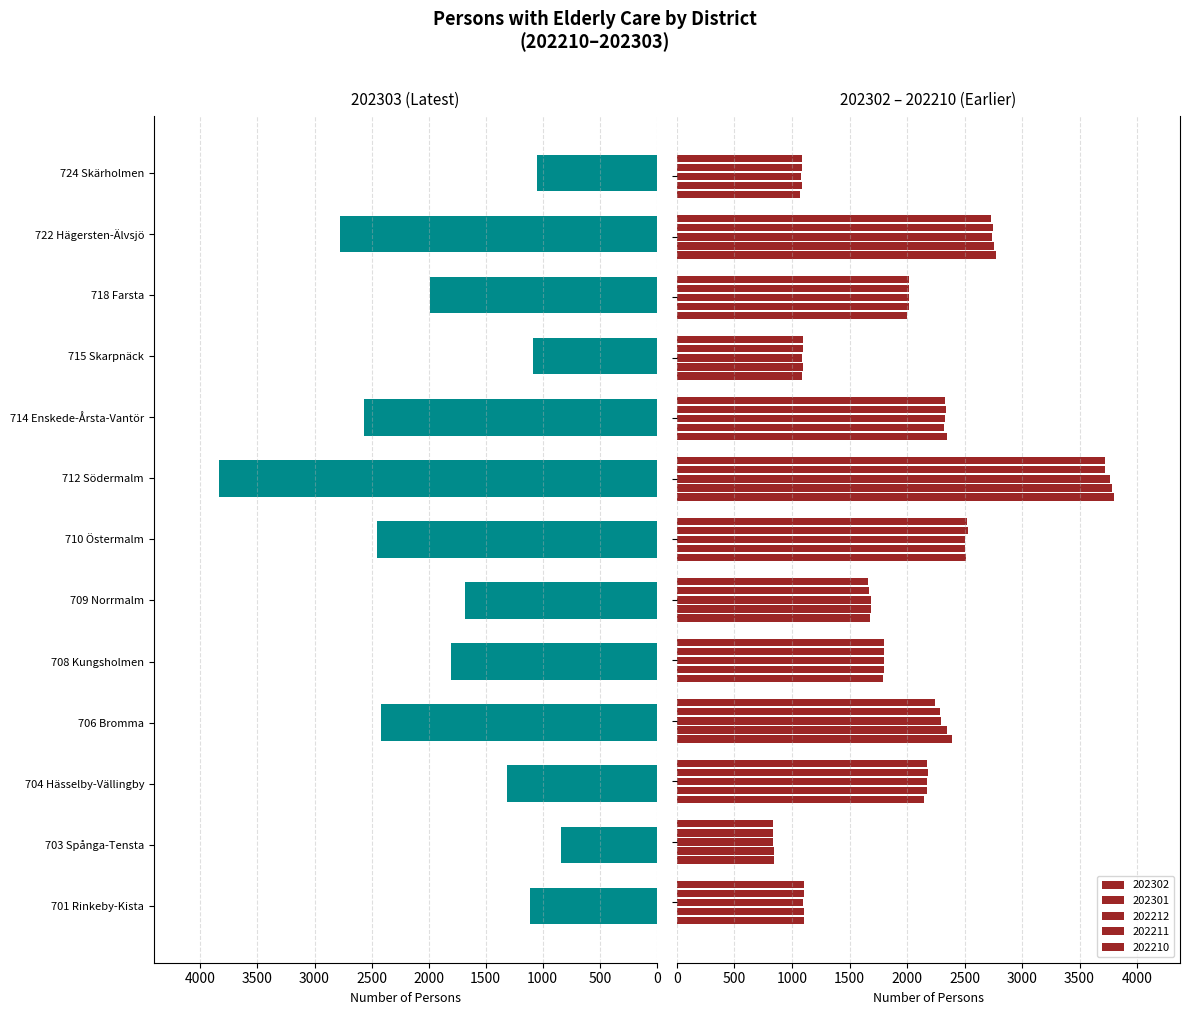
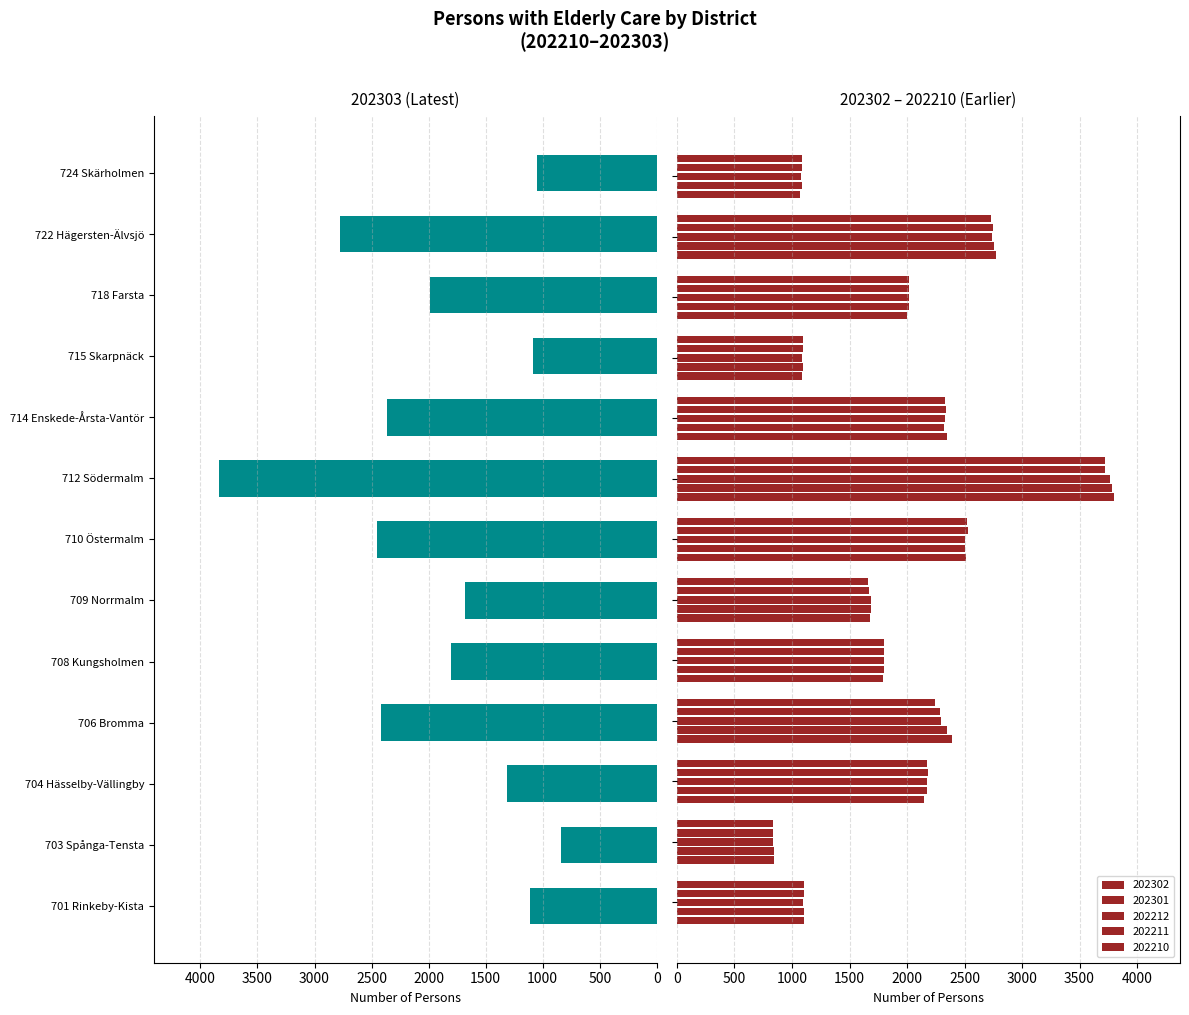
202303 (Latest), 714 Enskede-Årsta-Vantör: 2560 -> 2370
